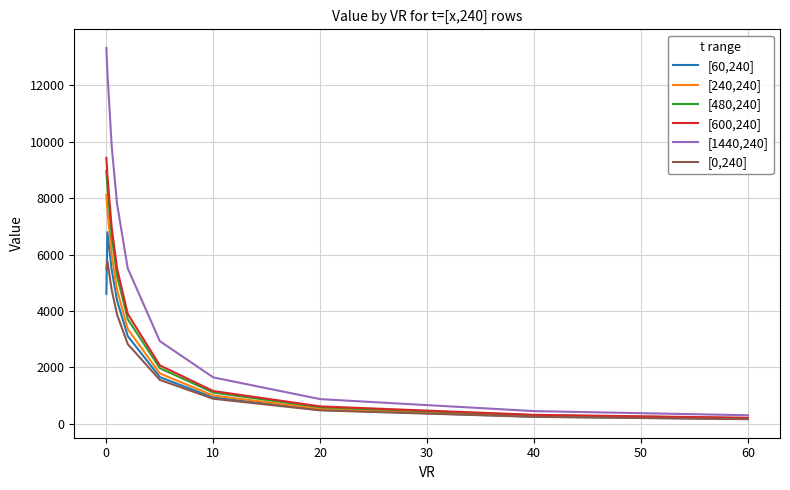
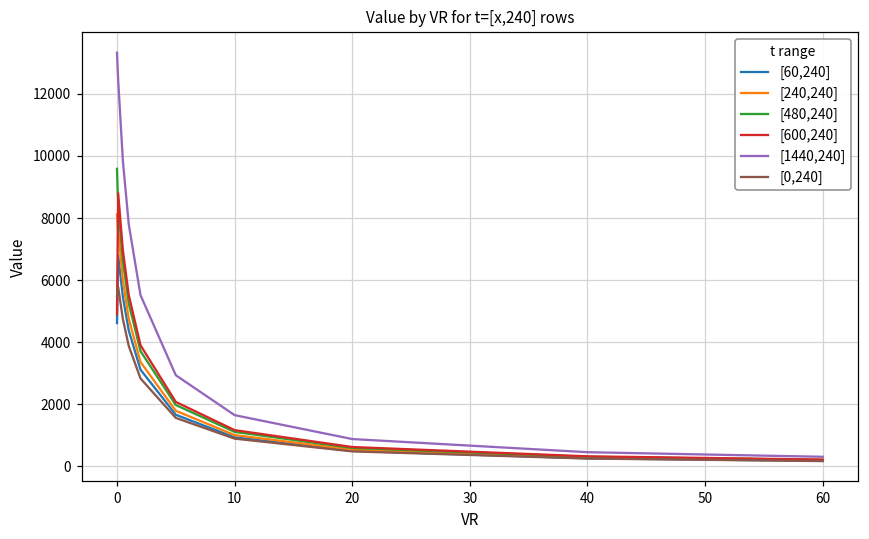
[480,240], 0: 9000 -> 9600
[600,240], 0: 9400 -> 4900
